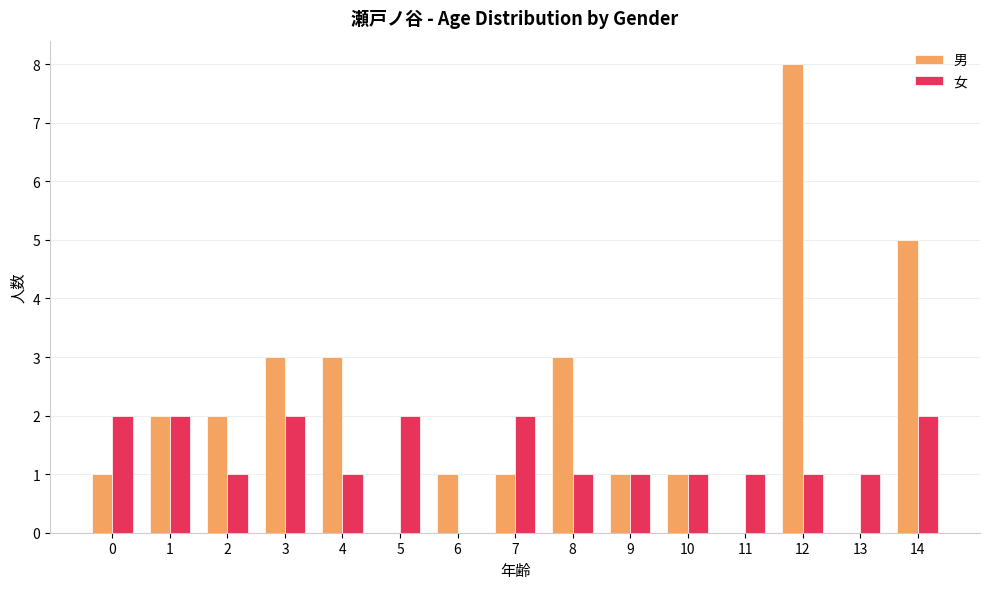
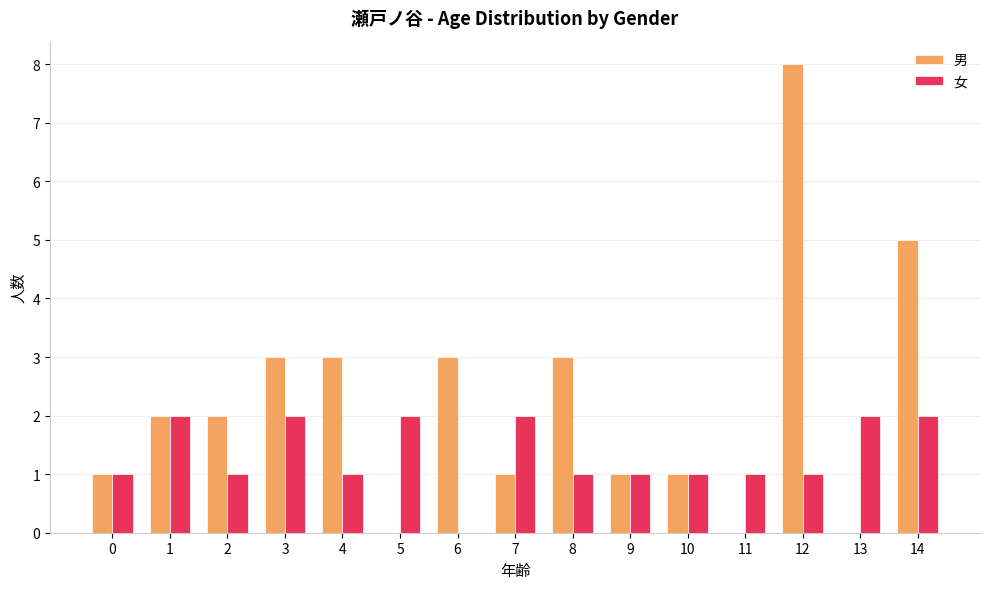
女, 0: 2 -> 1
男, 6: 1 -> 3
女, 13: 1 -> 2
